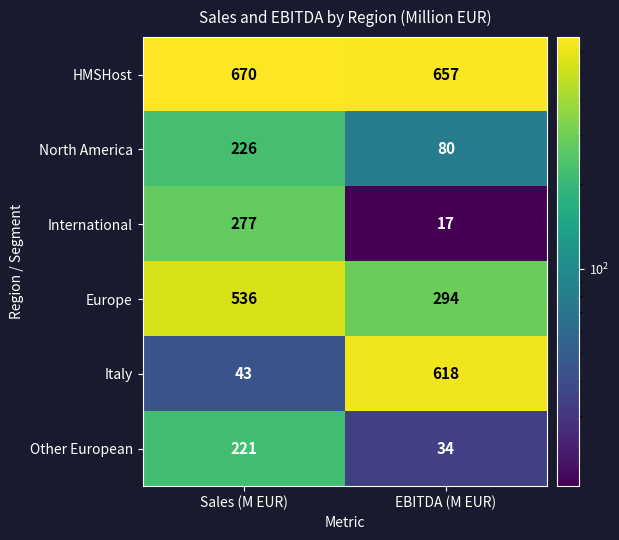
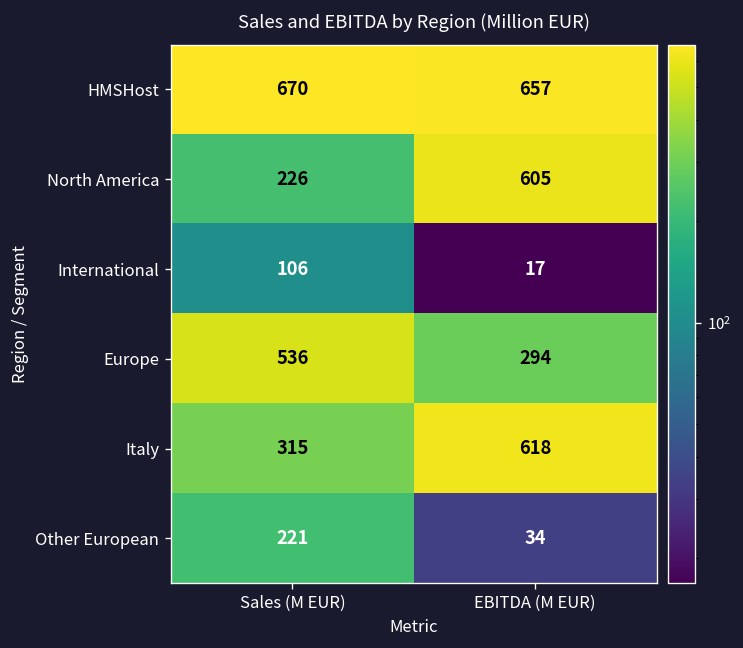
North America, EBITDA (M EUR): 80 -> 605
International, Sales (M EUR): 277 -> 106
Italy, Sales (M EUR): 43 -> 315
